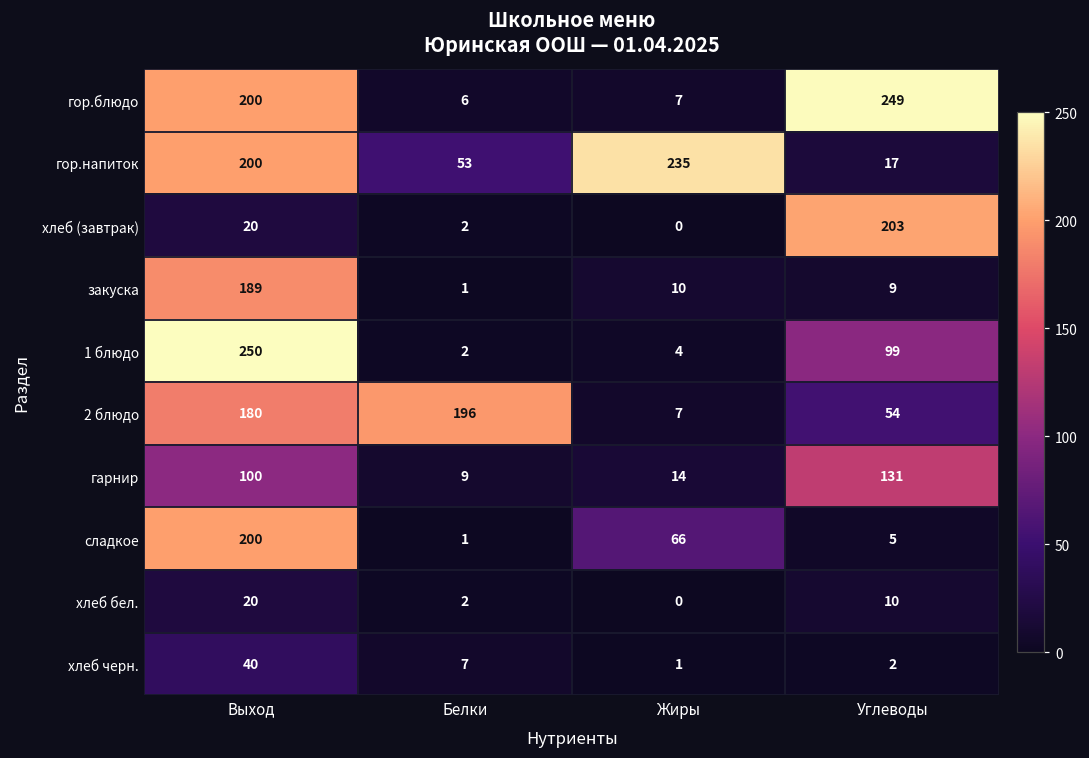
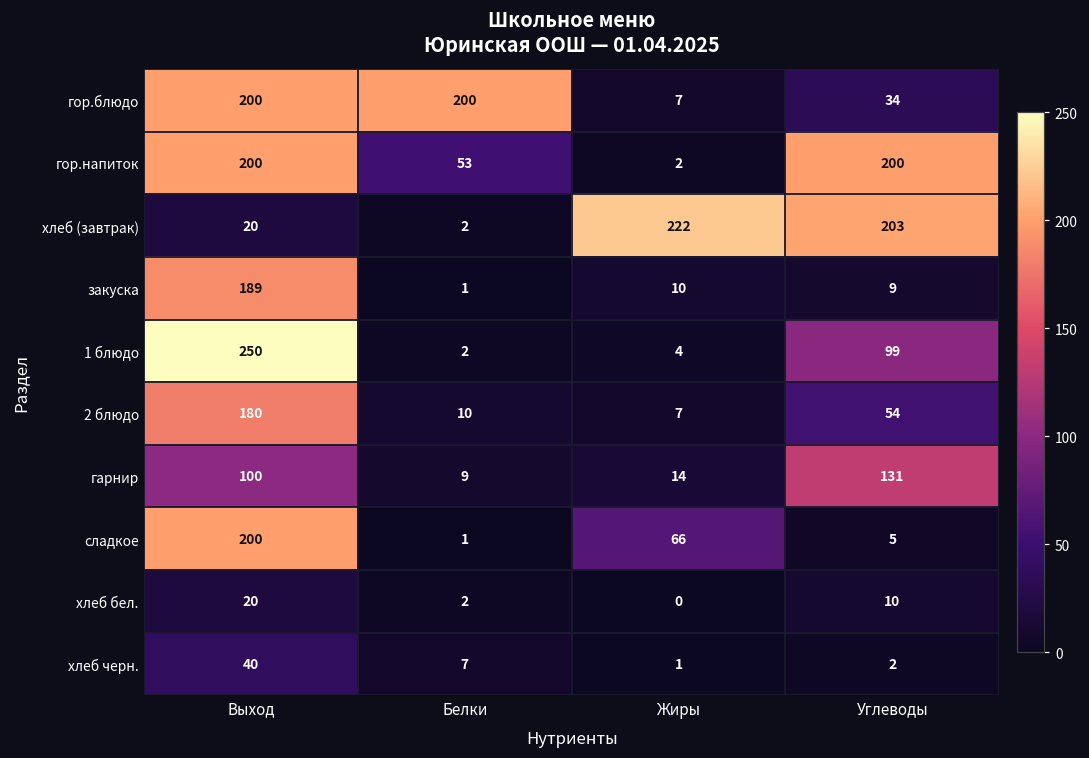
гор.блюдо, Белки: 6 -> 200
гор.блюдо, Углеводы: 249 -> 34
гор.напиток, Жиры: 235 -> 2
гор.напиток, Углеводы: 17 -> 200
хлеб (завтрак), Жиры: 0 -> 222
2 блюдо, Белки: 196 -> 10
